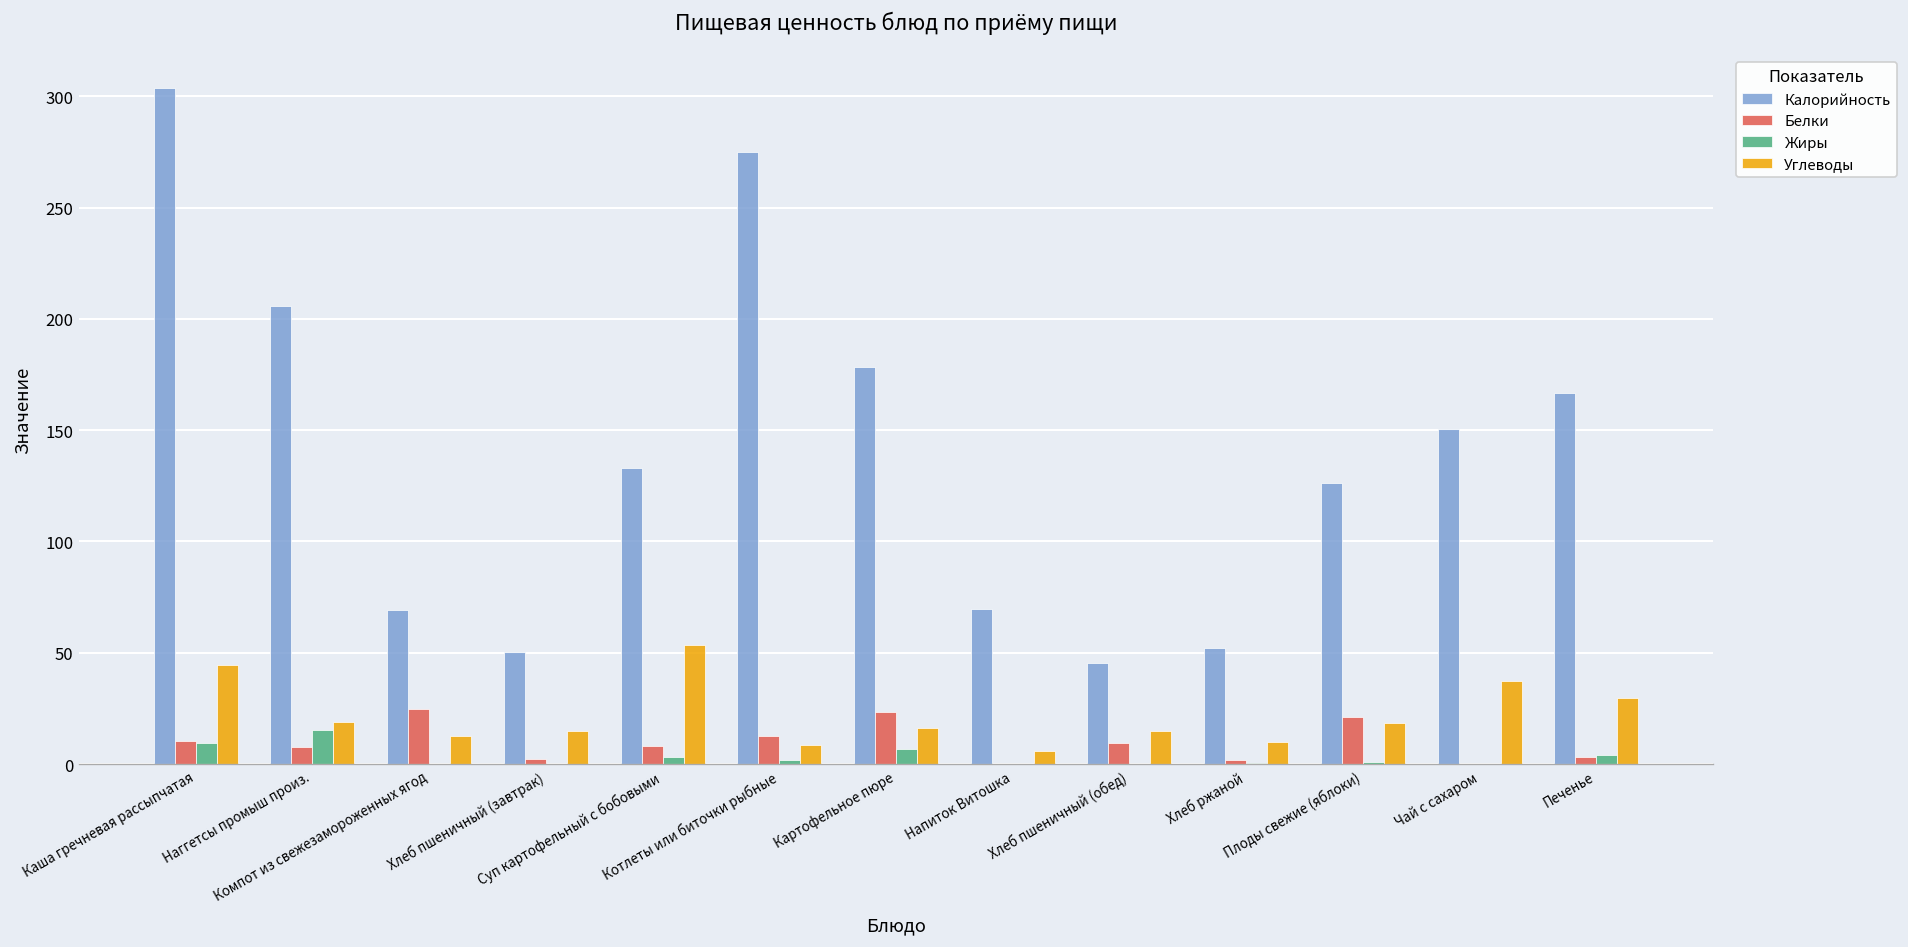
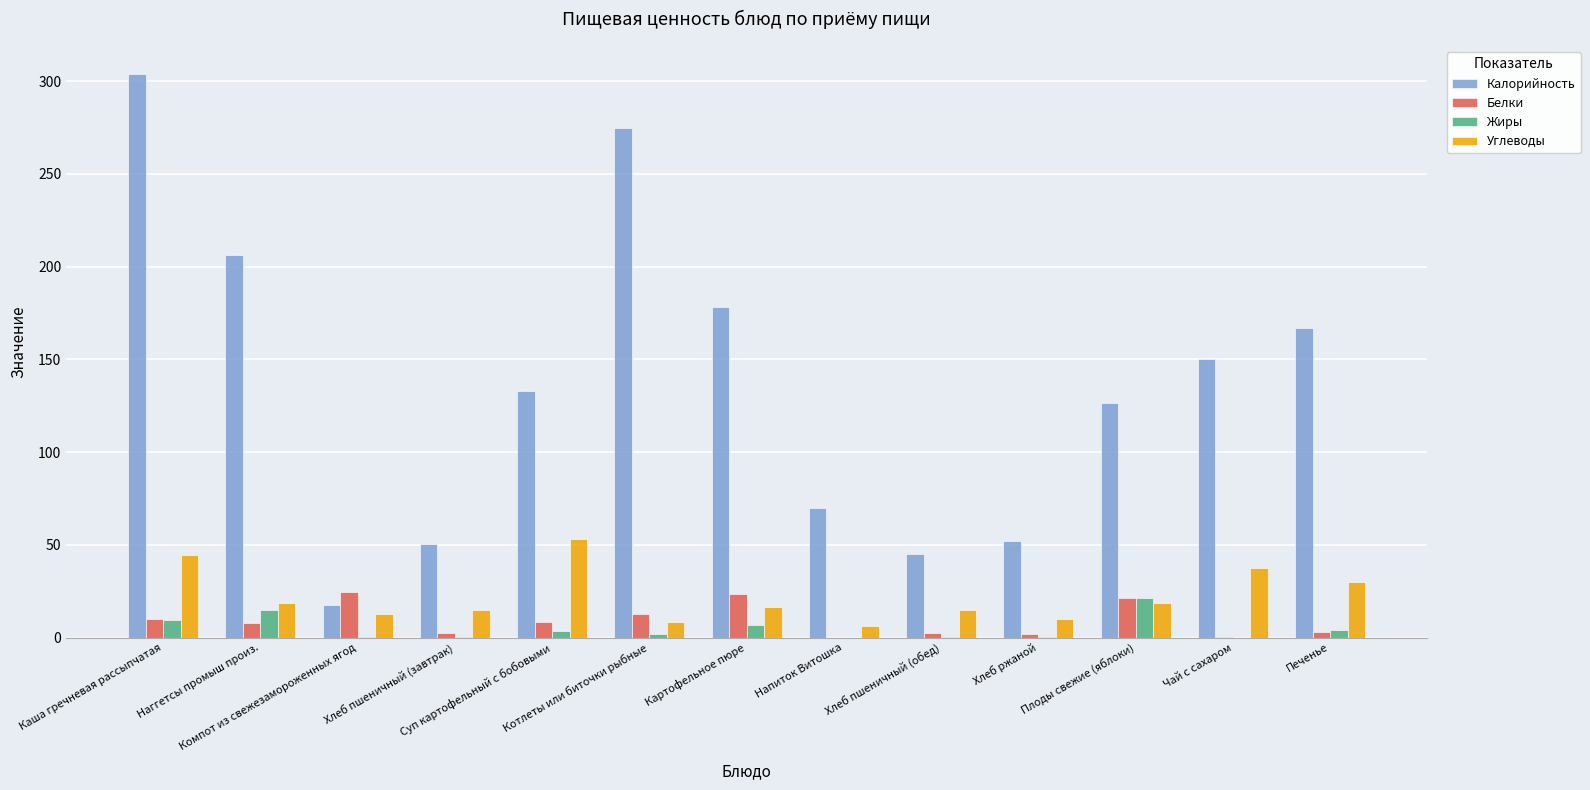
Калорийность, Компот из свежезамороженных ягод: 69 -> 18
Белки, Хлеб пшеничный (обед): 10 -> 2
Жиры, Плоды свежие (яблоки): 1 -> 22
